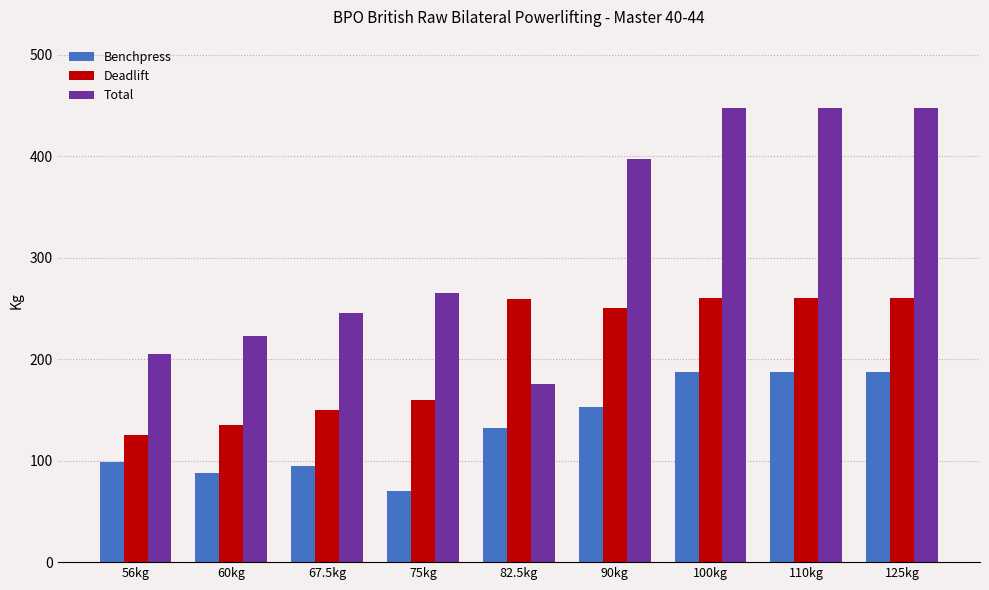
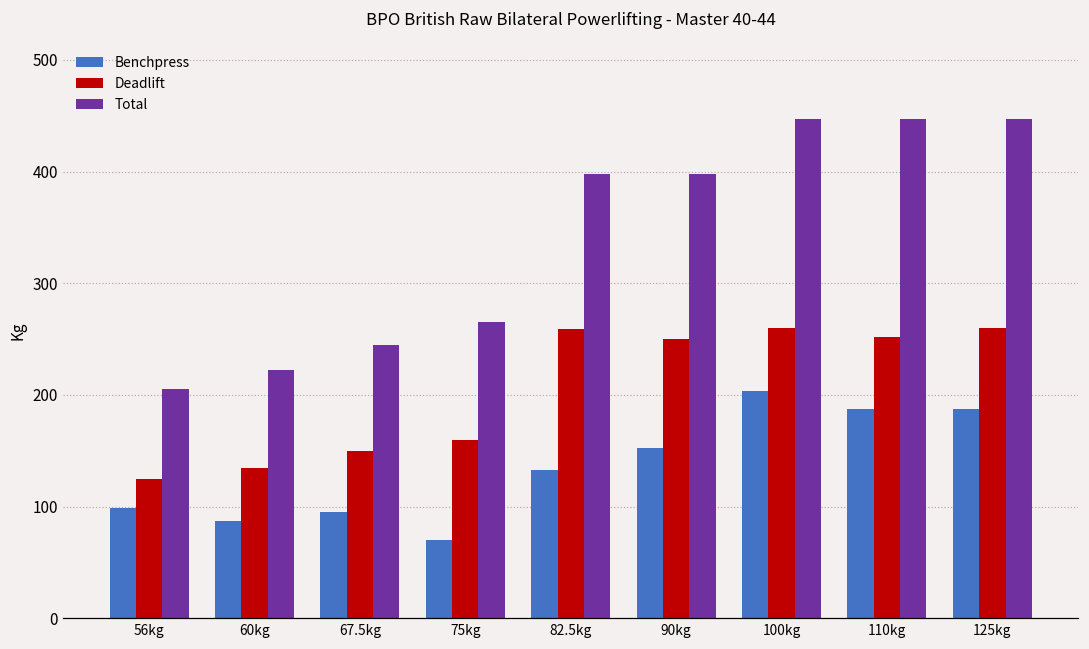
Total, 82.5kg: 176 -> 398
Benchpress, 100kg: 188 -> 203
Deadlift, 110kg: 260 -> 252
